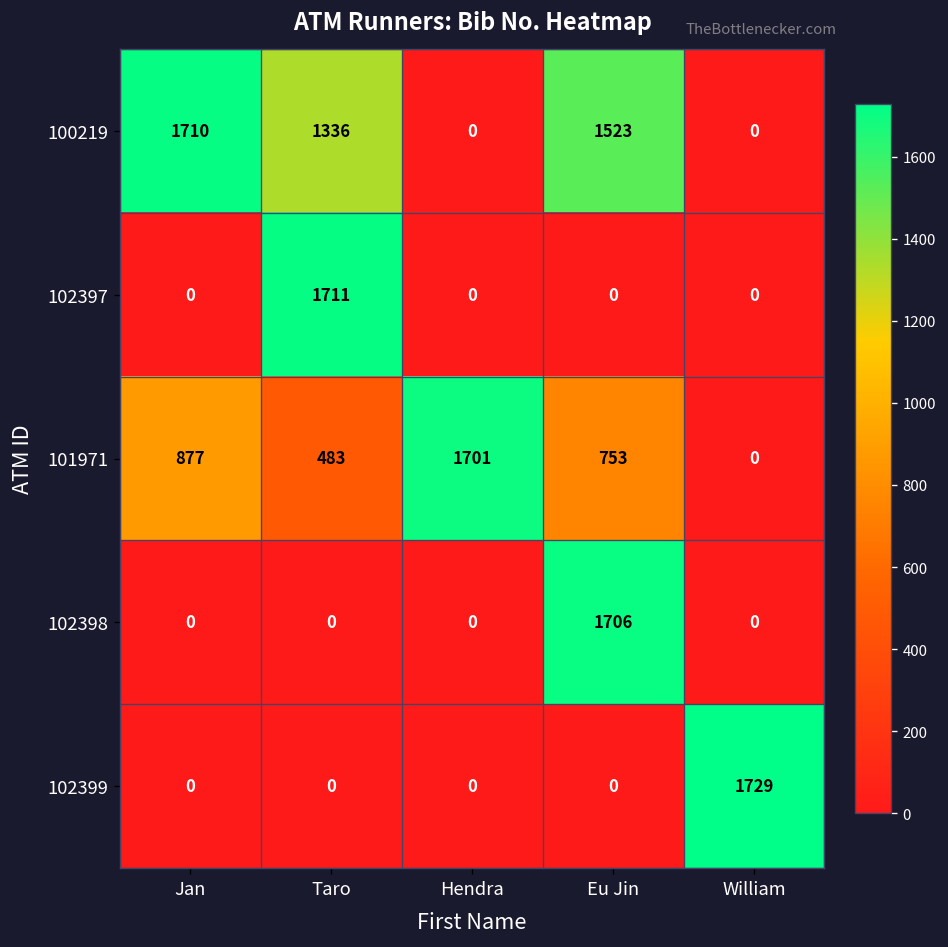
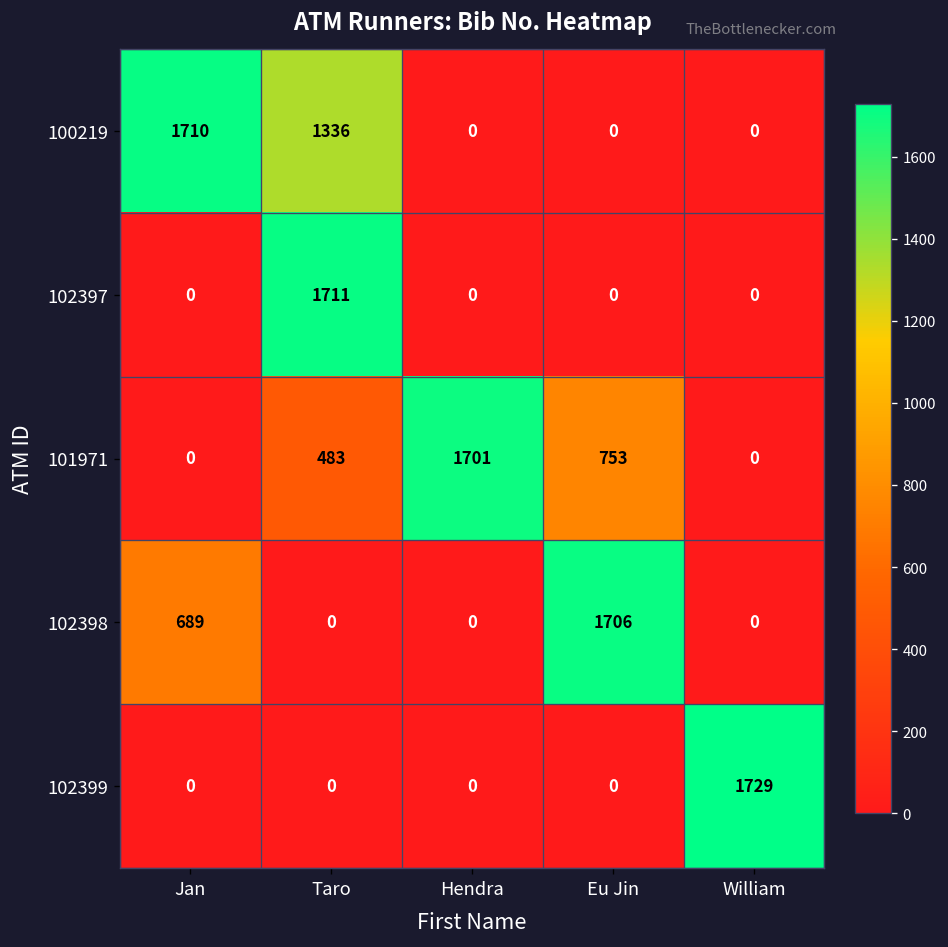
100219, Eu Jin: 1523 -> 0
101971, Jan: 877 -> 0
102398, Jan: 0 -> 689
